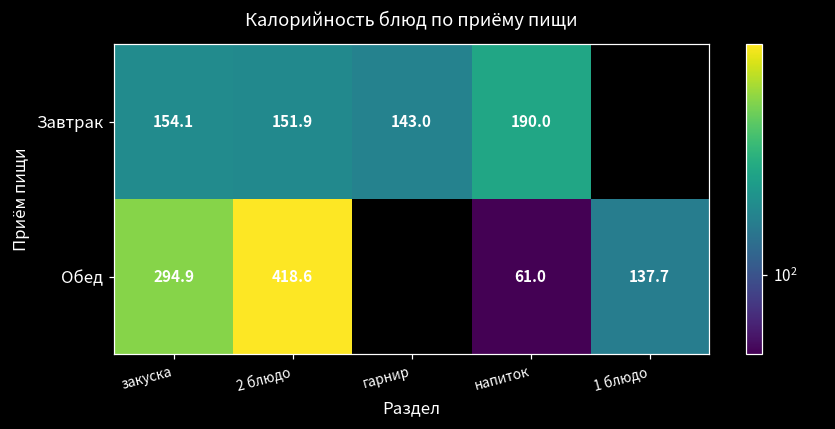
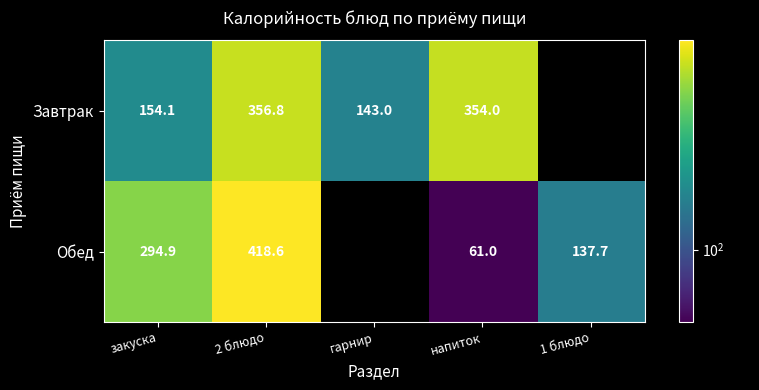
Завтрак, 2 блюдо: 151.9 -> 356.8
Завтрак, напиток: 190.0 -> 354.0
